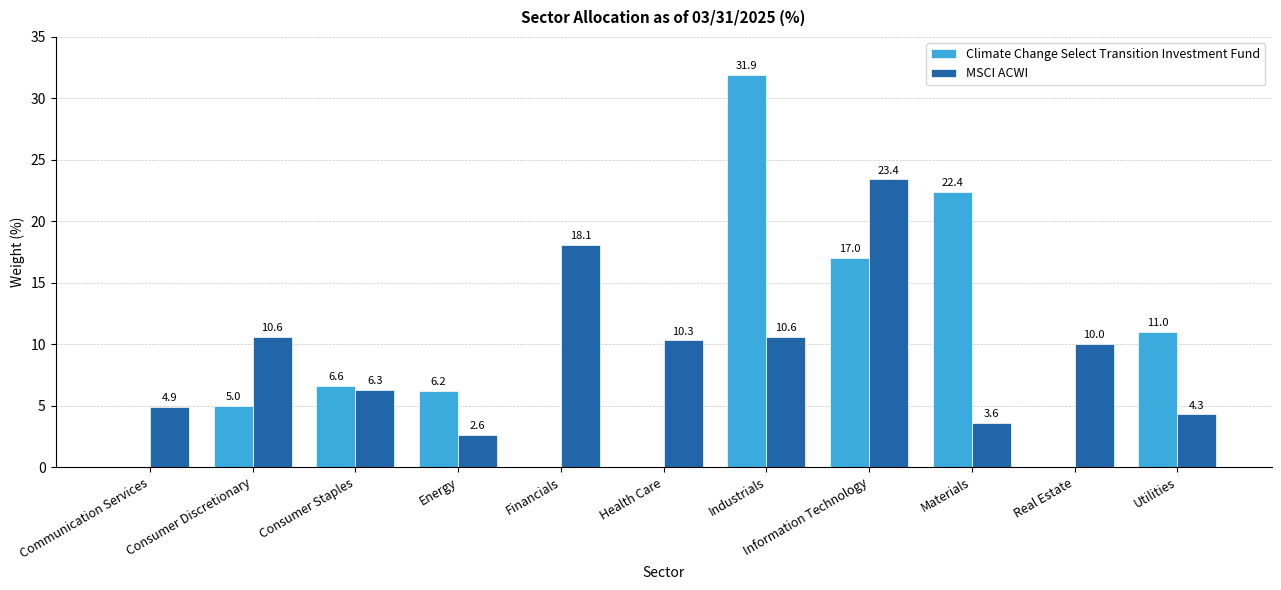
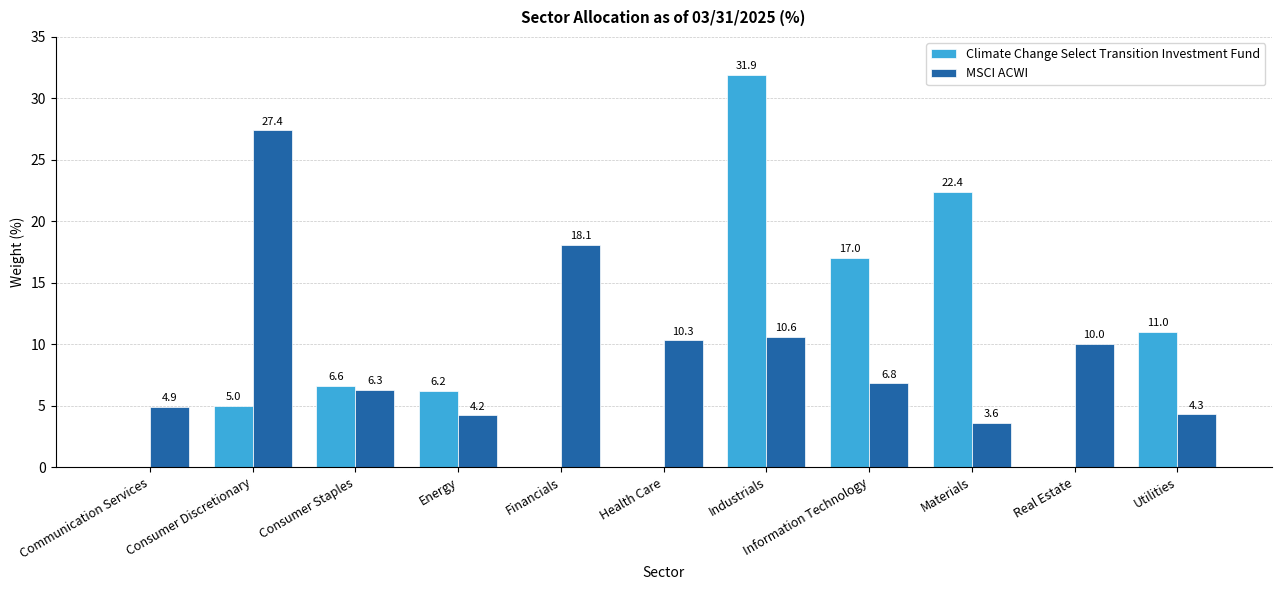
MSCI ACWI, Consumer Discretionary: 10.6 -> 27.4
MSCI ACWI, Energy: 2.6 -> 4.2
MSCI ACWI, Information Technology: 23.4 -> 6.8
